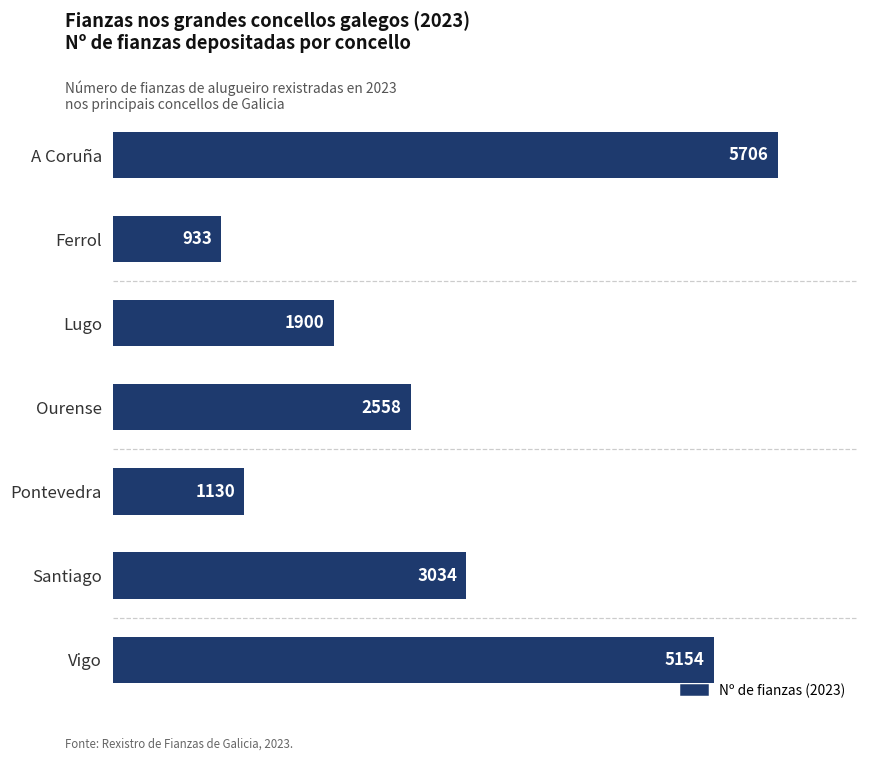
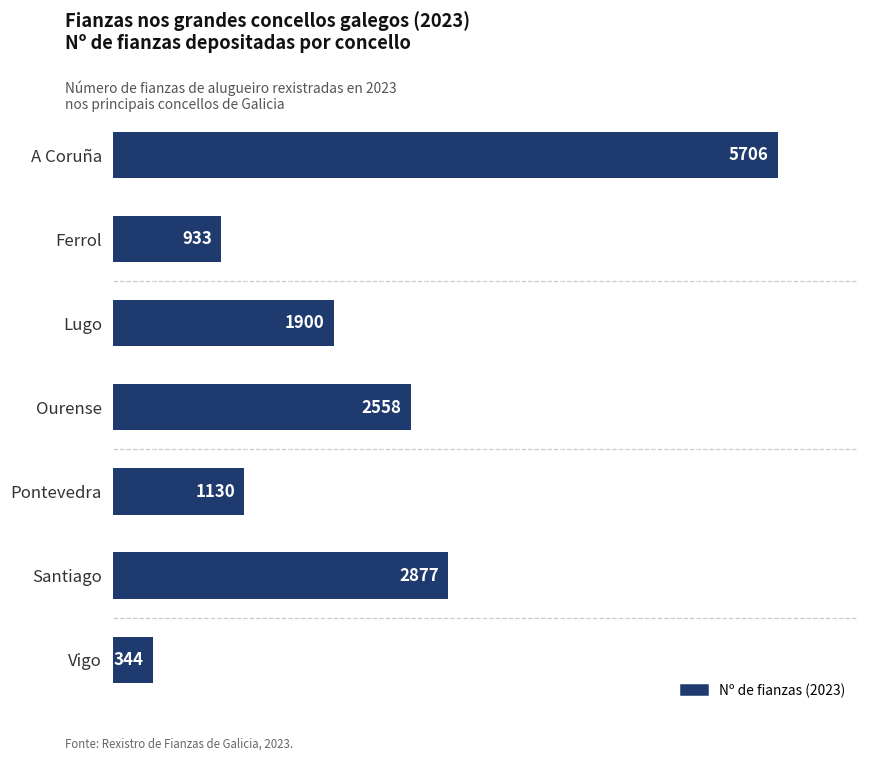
Santiago: 3034 -> 2877
Vigo: 5154 -> 344
